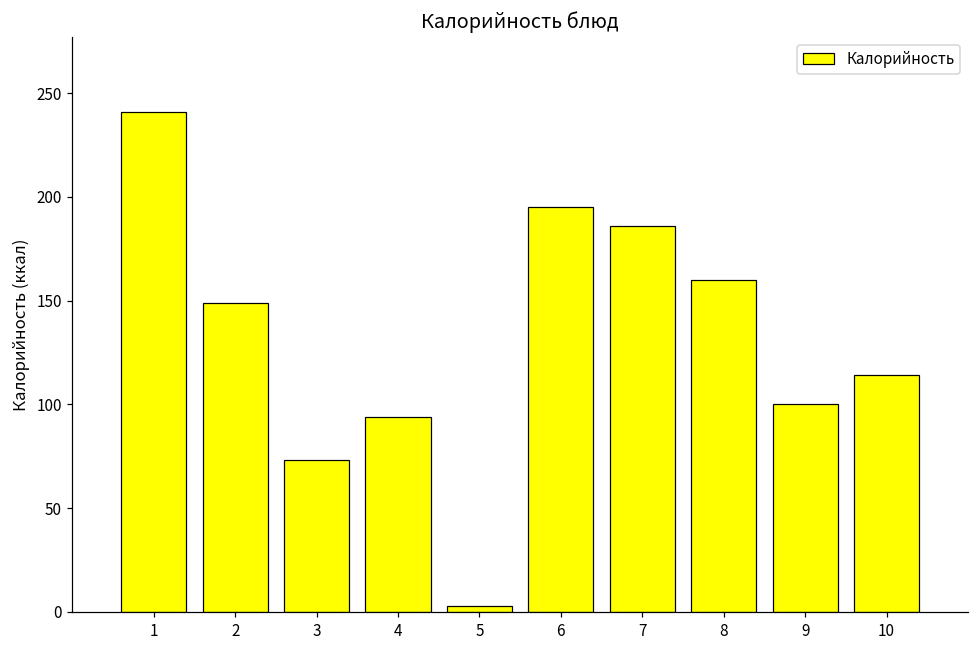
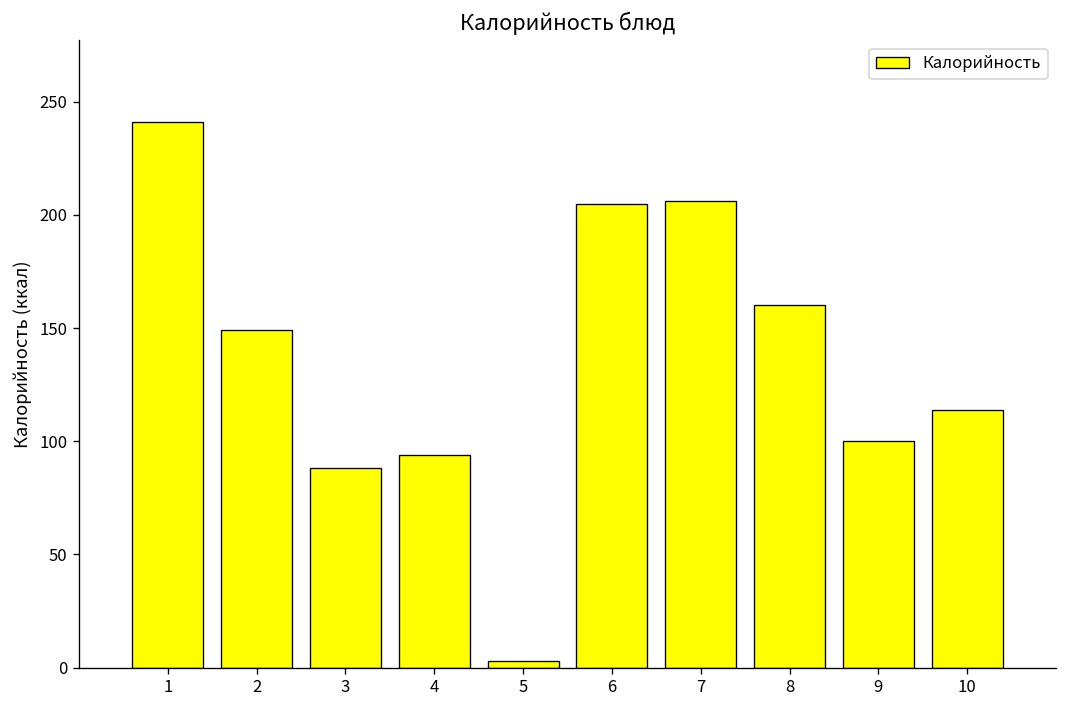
3: 73 -> 88
6: 195 -> 205
7: 186 -> 206
